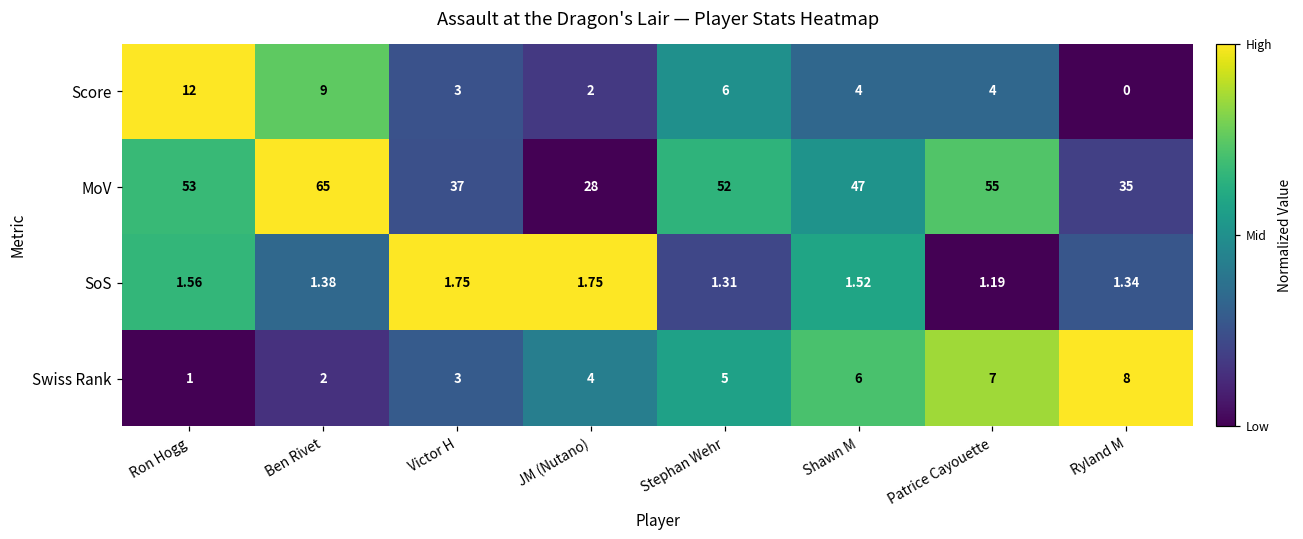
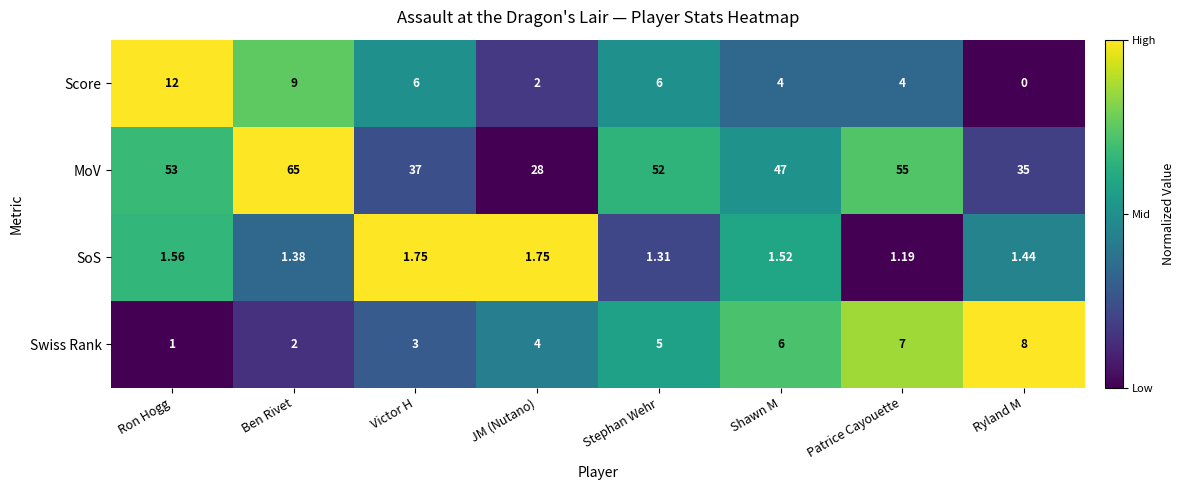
Score, Victor H: 3 -> 6
SoS, Ryland M: 1.34 -> 1.44
